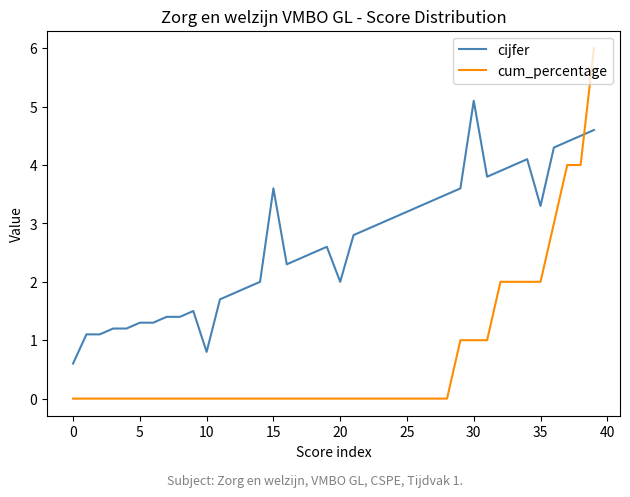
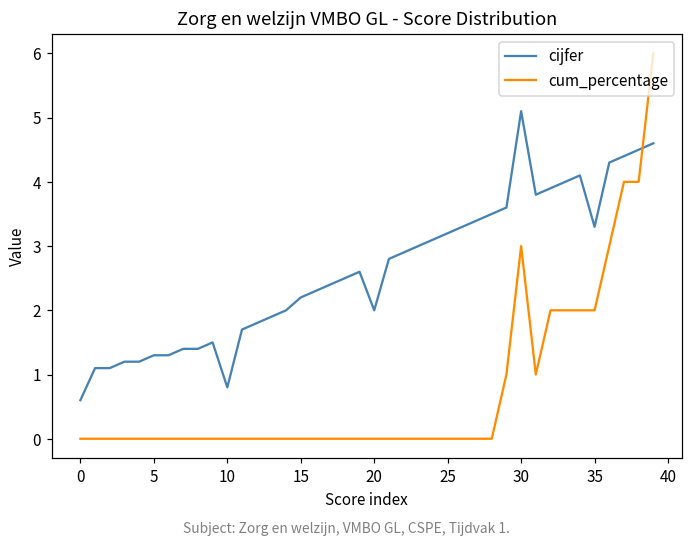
cijfer, 15: 3.6 -> 2.2
cum_percentage, 30: 1 -> 3
